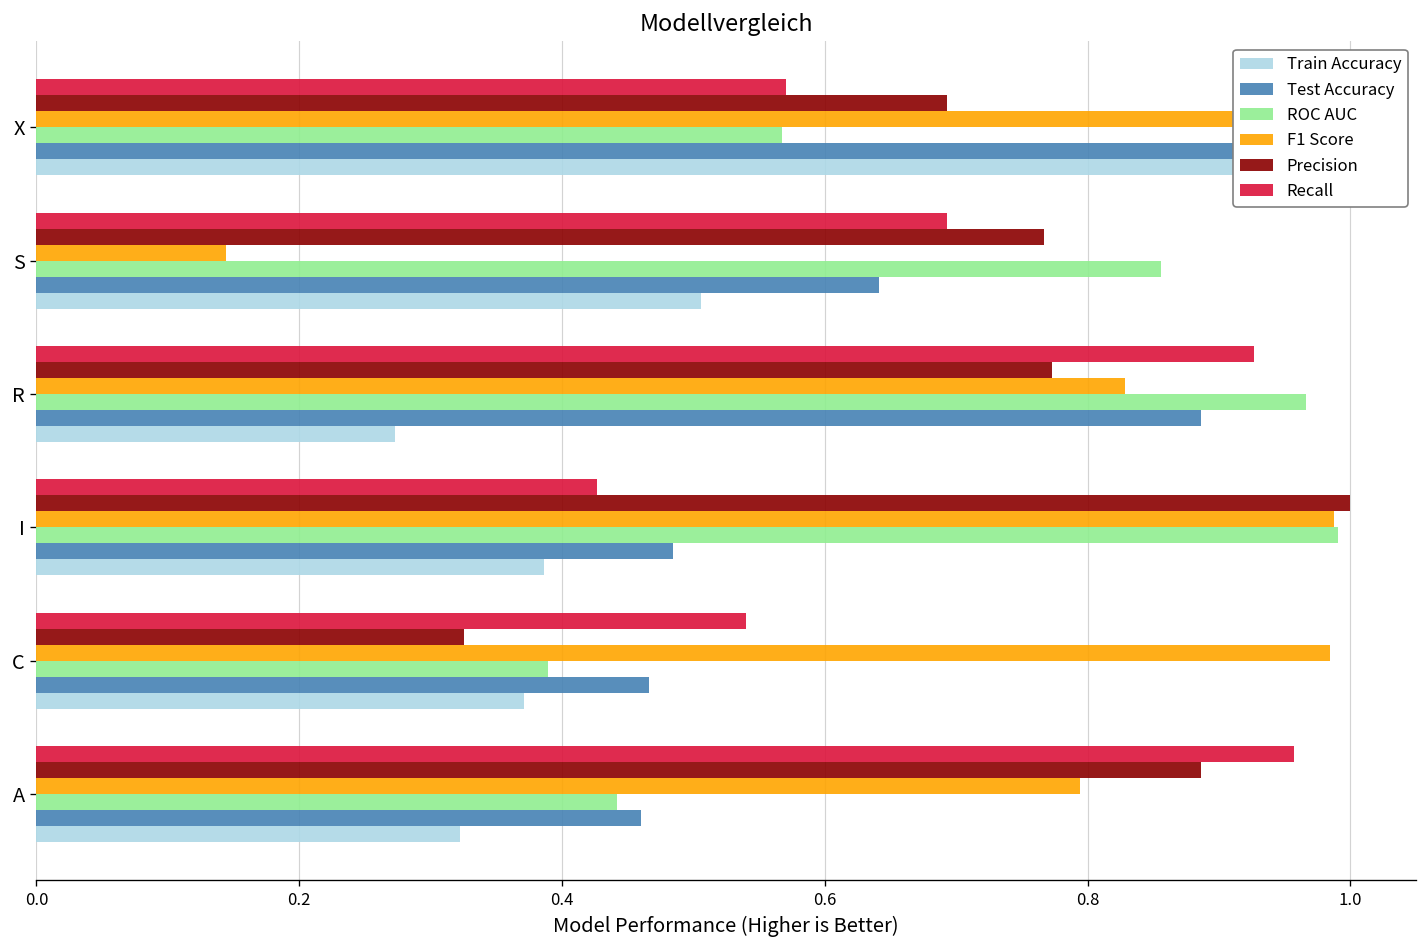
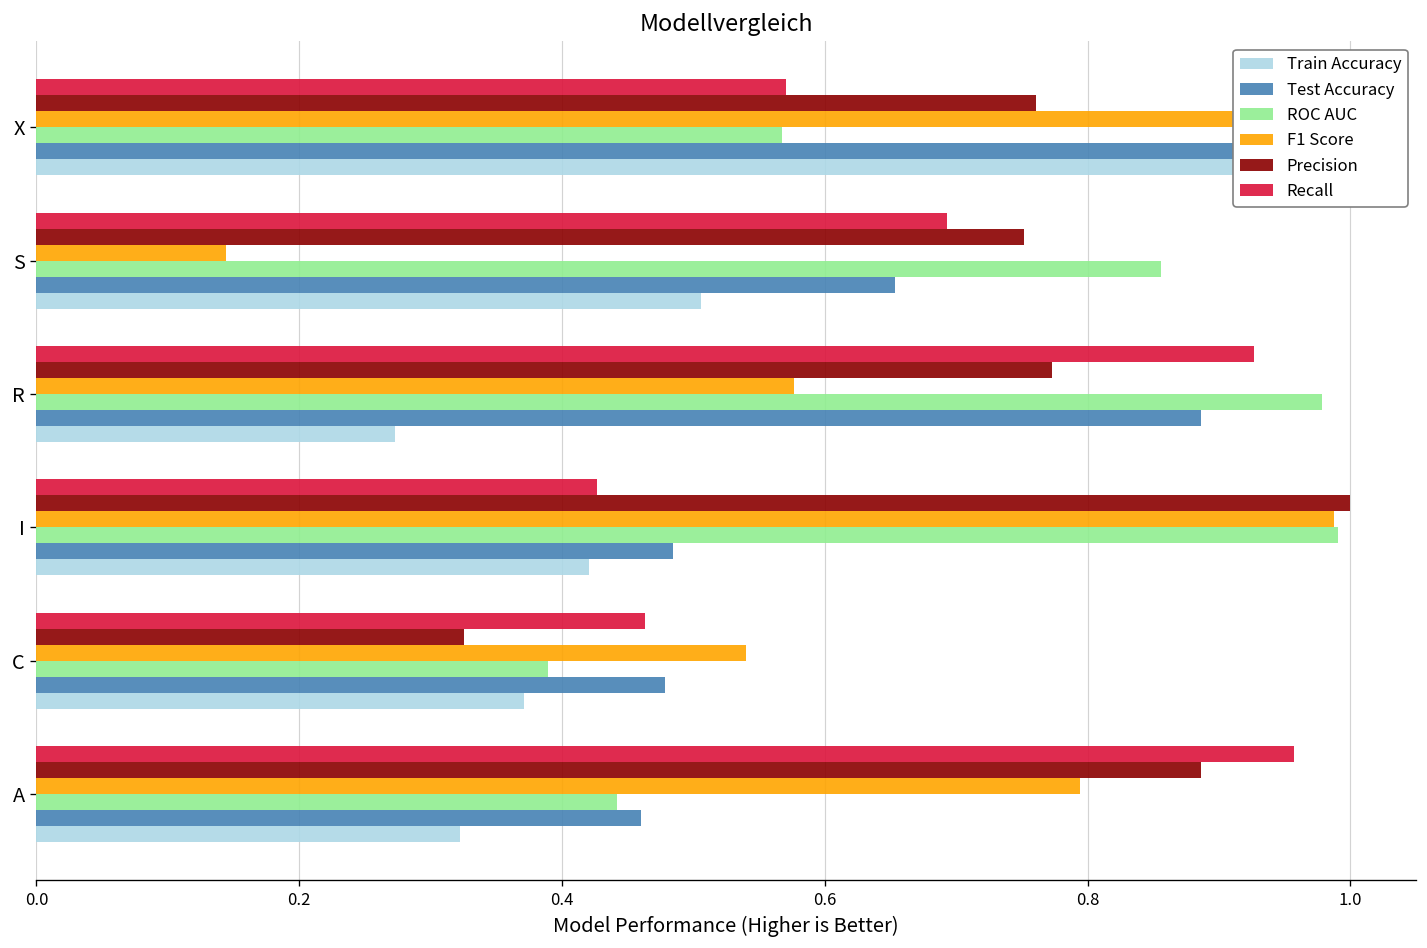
Precision, X: 0.693 -> 0.761
Precision, S: 0.767 -> 0.752
Test Accuracy, S: 0.641 -> 0.653
F1 Score, R: 0.828 -> 0.577
ROC AUC, R: 0.966 -> 0.979
Train Accuracy, I: 0.387 -> 0.420
Recall, C: 0.540 -> 0.463
F1 Score, C: 0.985 -> 0.540
Test Accuracy, C: 0.466 -> 0.479
